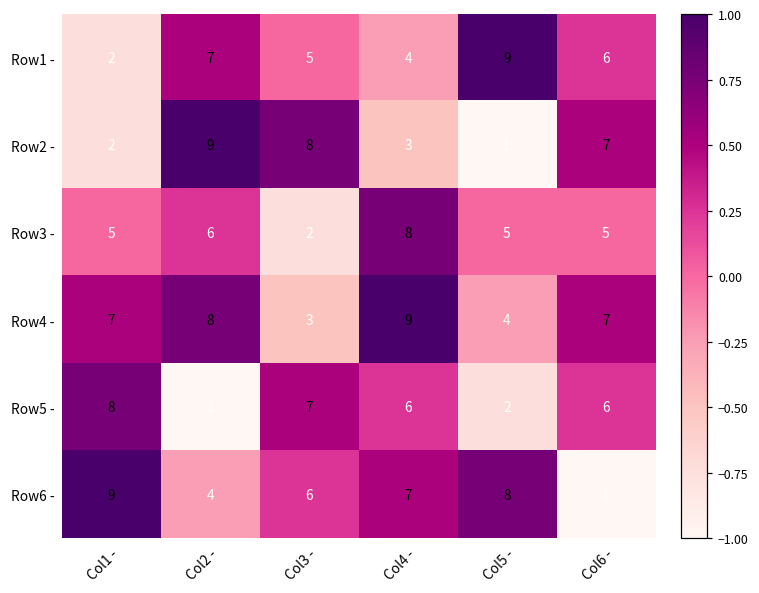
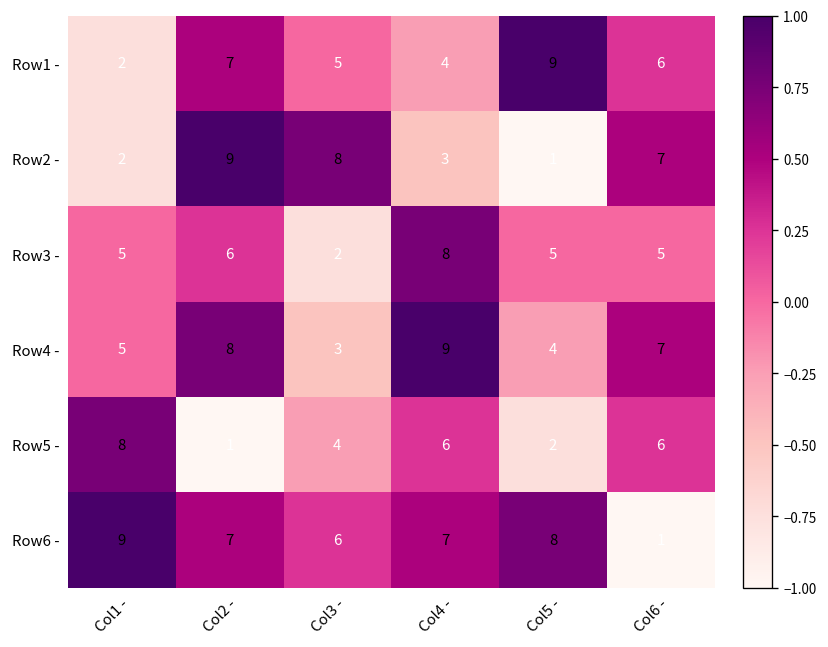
Row4 -, Col1 -: 7 -> 5
Row5 -, Col3 -: 7 -> 4
Row6 -, Col2 -: 4 -> 7
